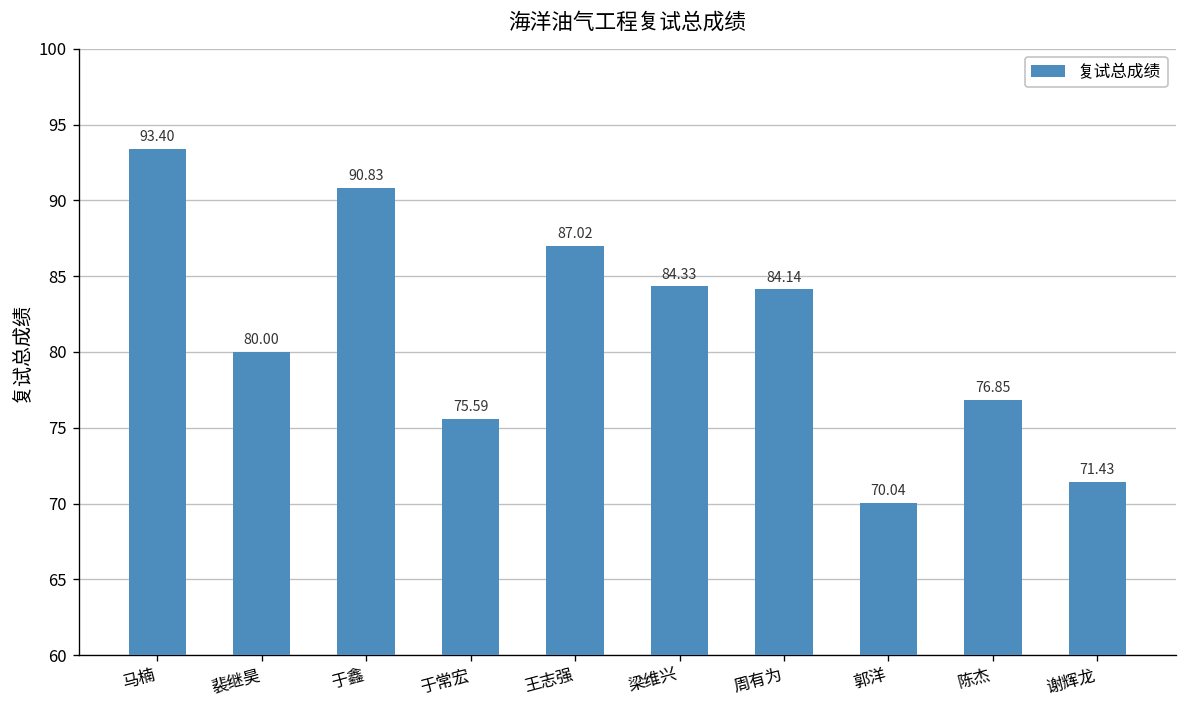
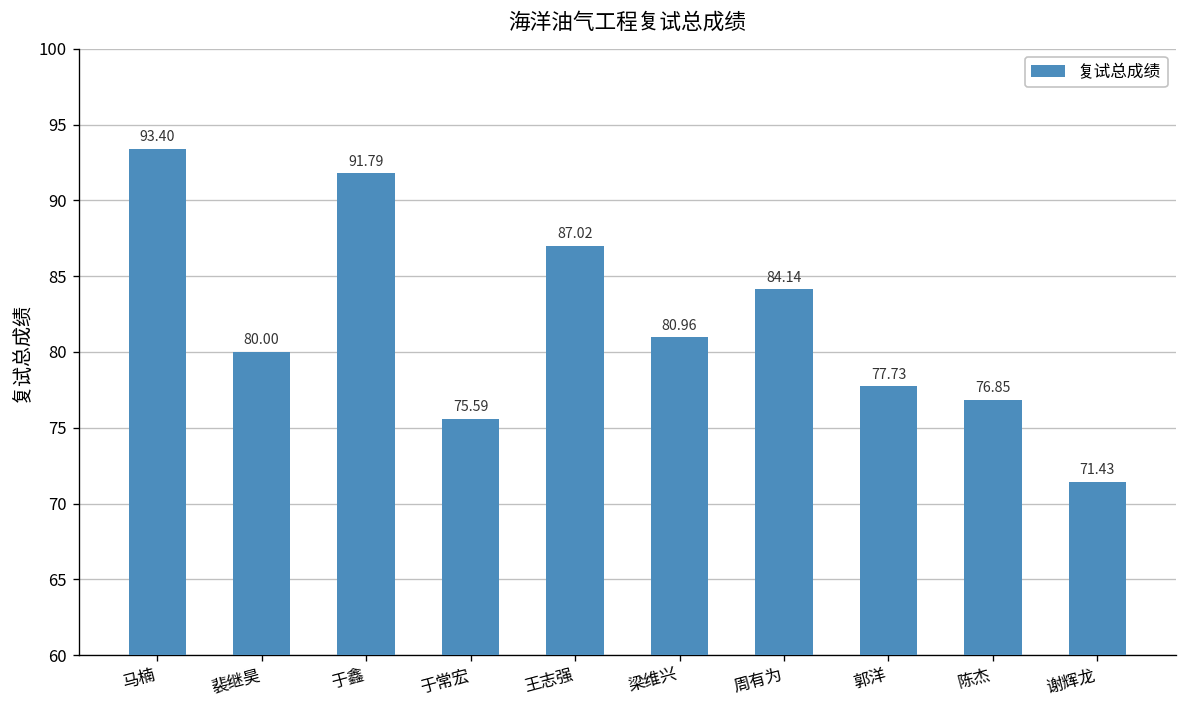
于鑫: 90.83 -> 91.79
梁维兴: 84.33 -> 80.96
郭洋: 70.04 -> 77.73
